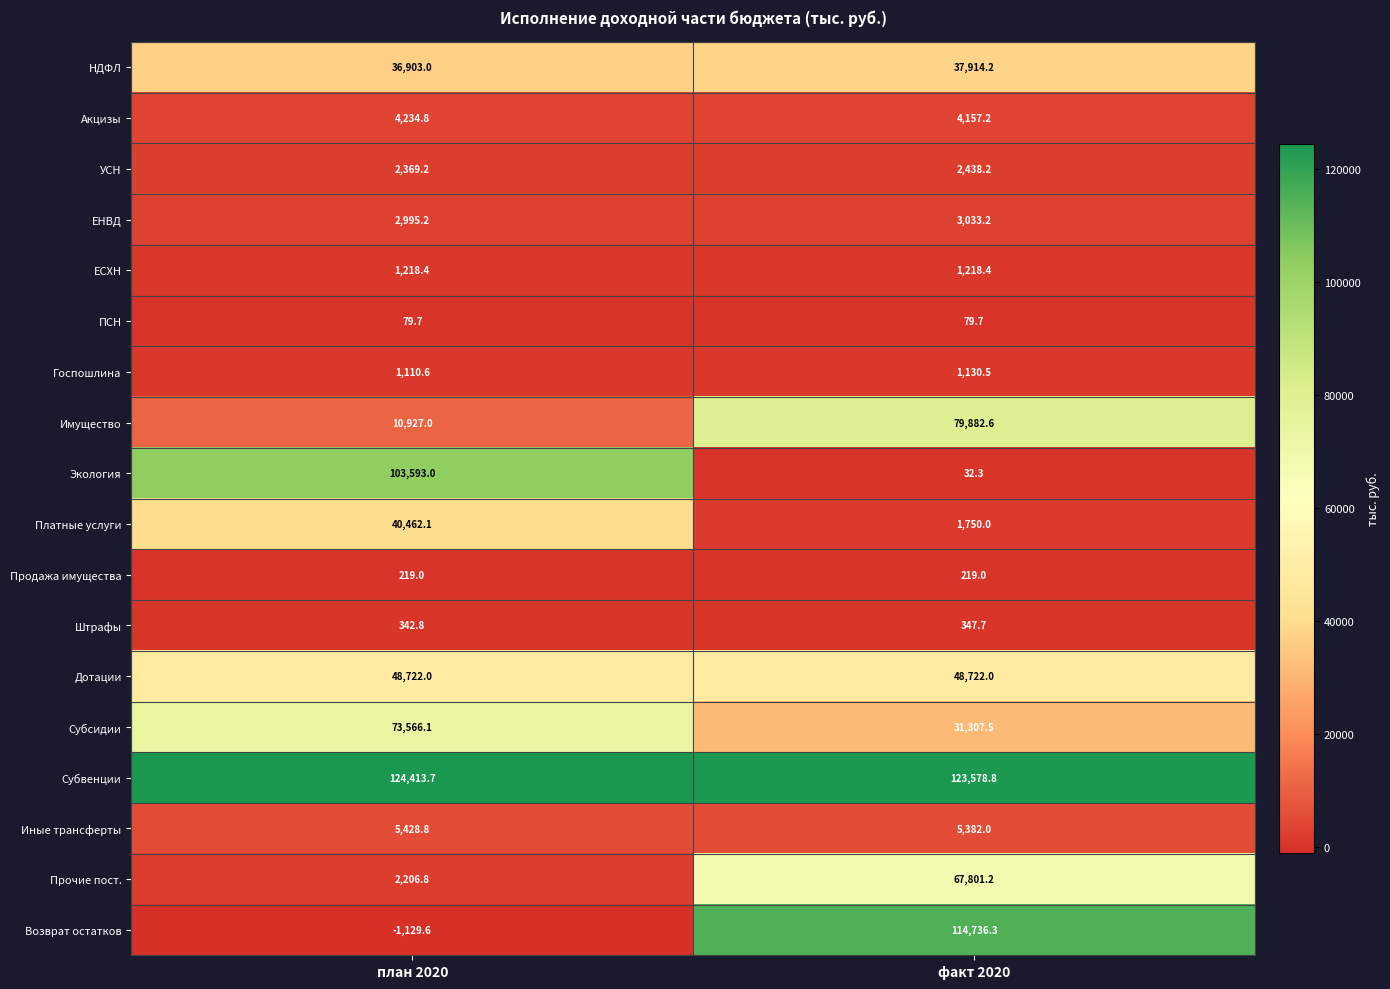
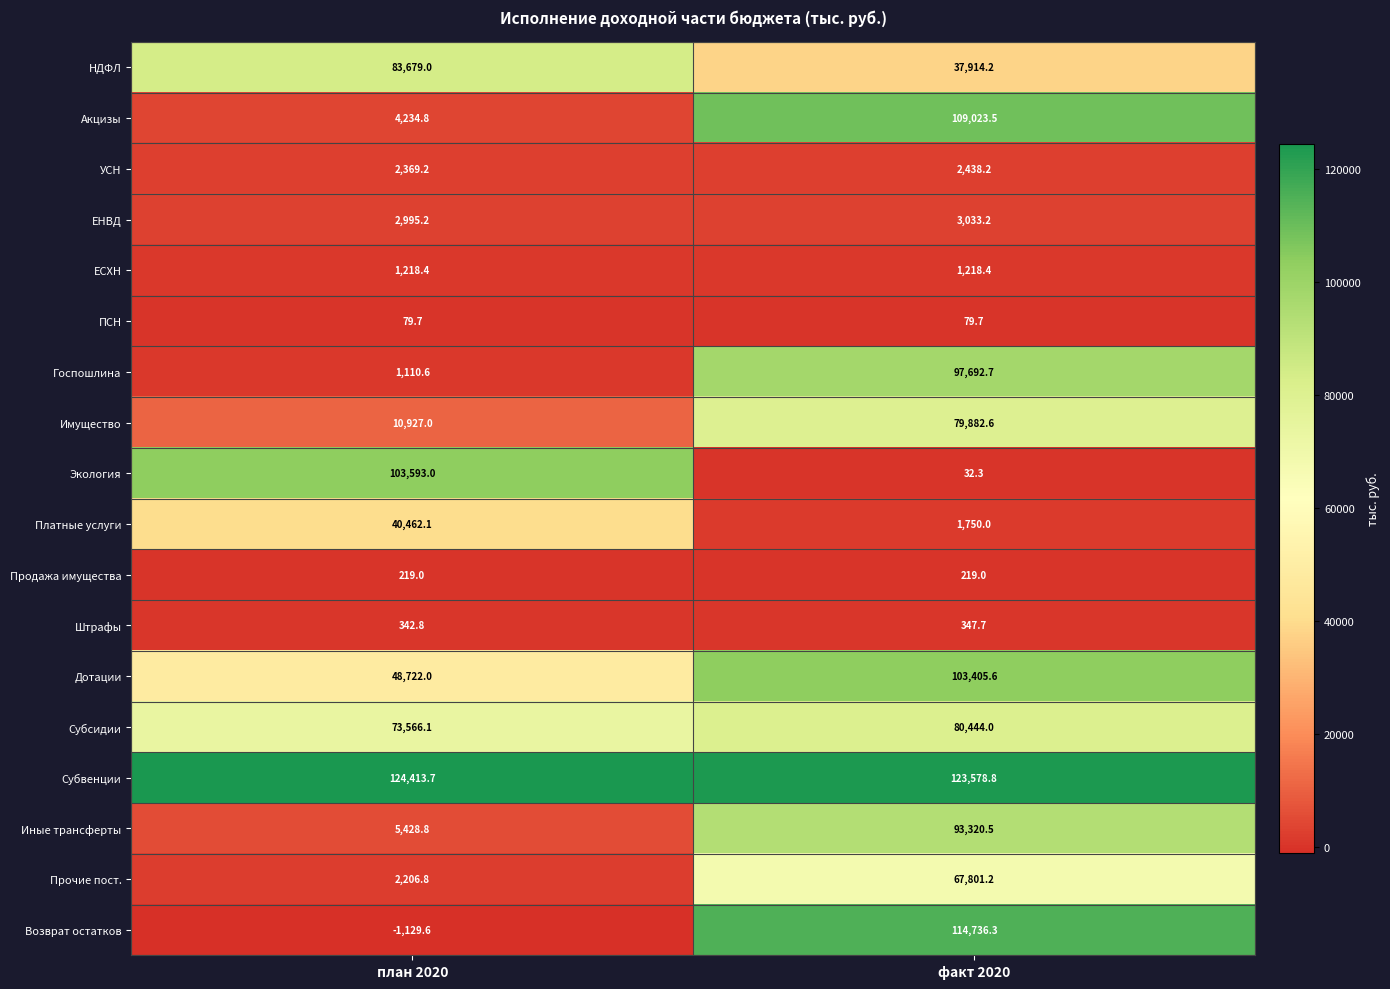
НДФЛ, план 2020: 36,903.0 -> 83,679.0
Акцизы, факт 2020: 4,157.2 -> 109,023.5
Госпошлина, факт 2020: 1,130.5 -> 97,692.7
Дотации, факт 2020: 48,722.0 -> 103,405.6
Субсидии, факт 2020: 31,307.5 -> 80,444.0
Иные трансферты, факт 2020: 5,382.0 -> 93,320.5
